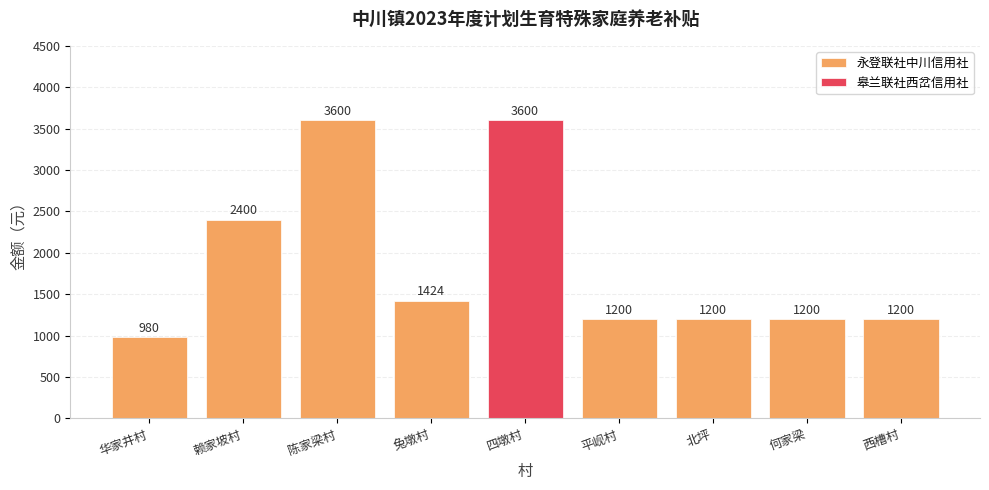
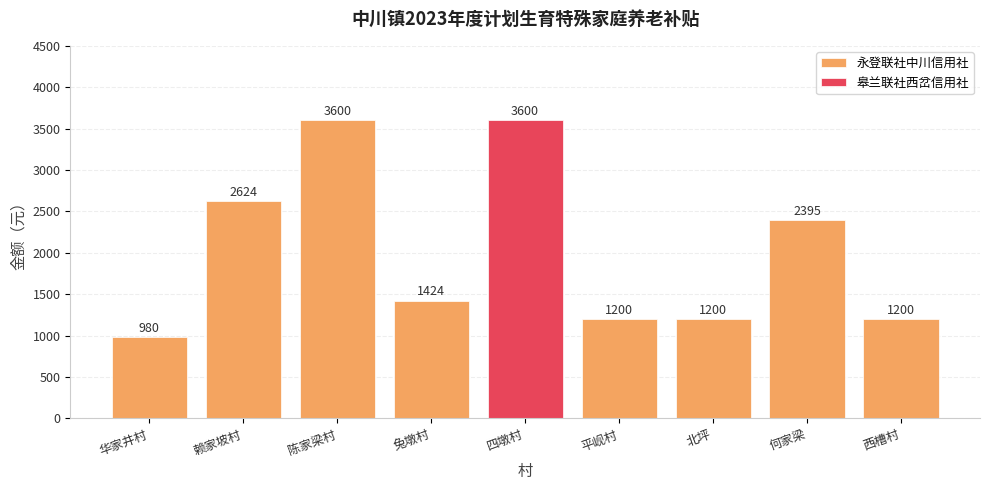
永登联社中川信用社, 赖家坡村: 2400 -> 2624
永登联社中川信用社, 何家梁: 1200 -> 2395
